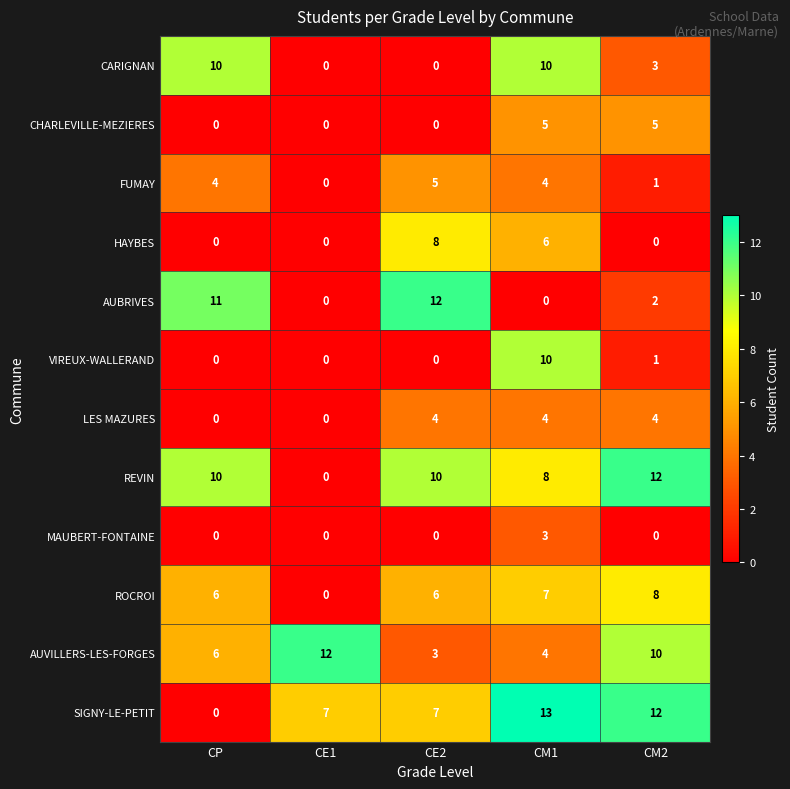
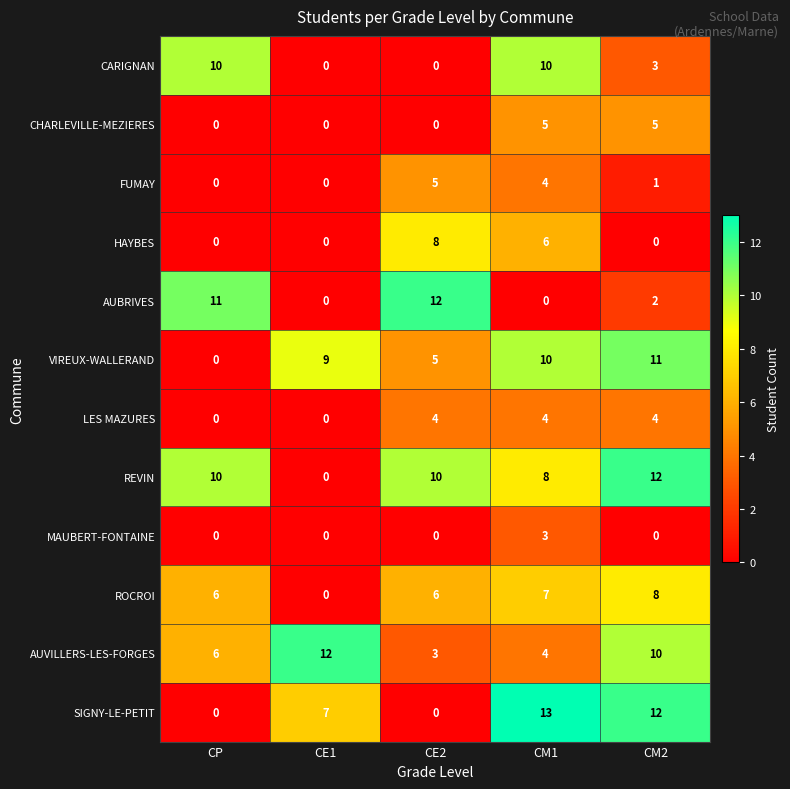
FUMAY, CP: 4 -> 0
VIREUX-WALLERAND, CE1: 0 -> 9
VIREUX-WALLERAND, CE2: 0 -> 5
VIREUX-WALLERAND, CM2: 1 -> 11
SIGNY-LE-PETIT, CE2: 7 -> 0
